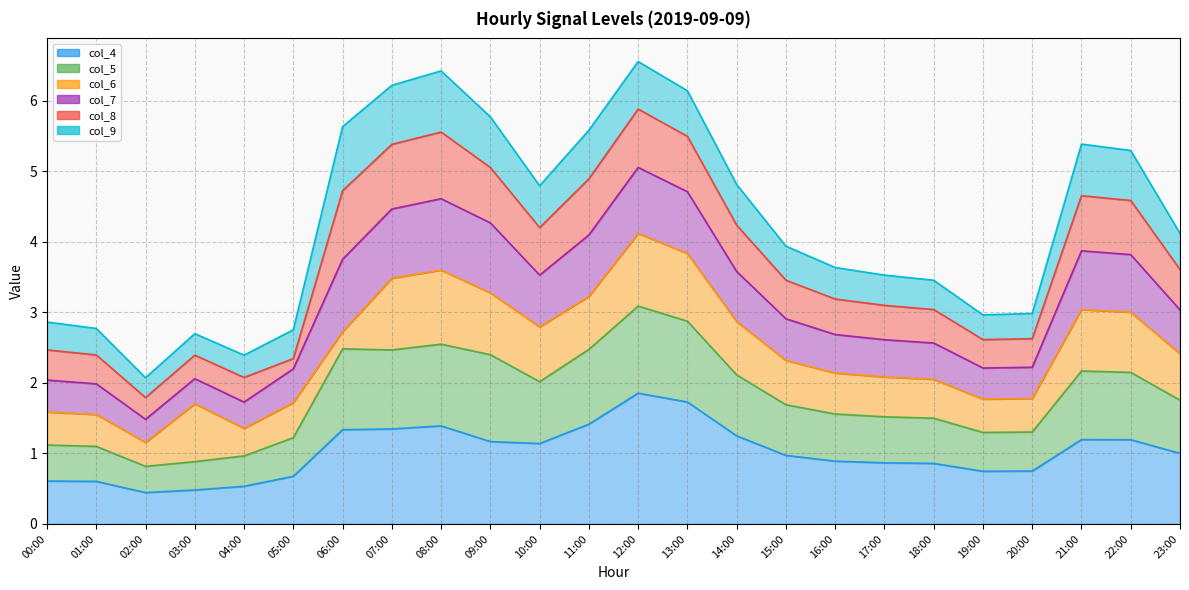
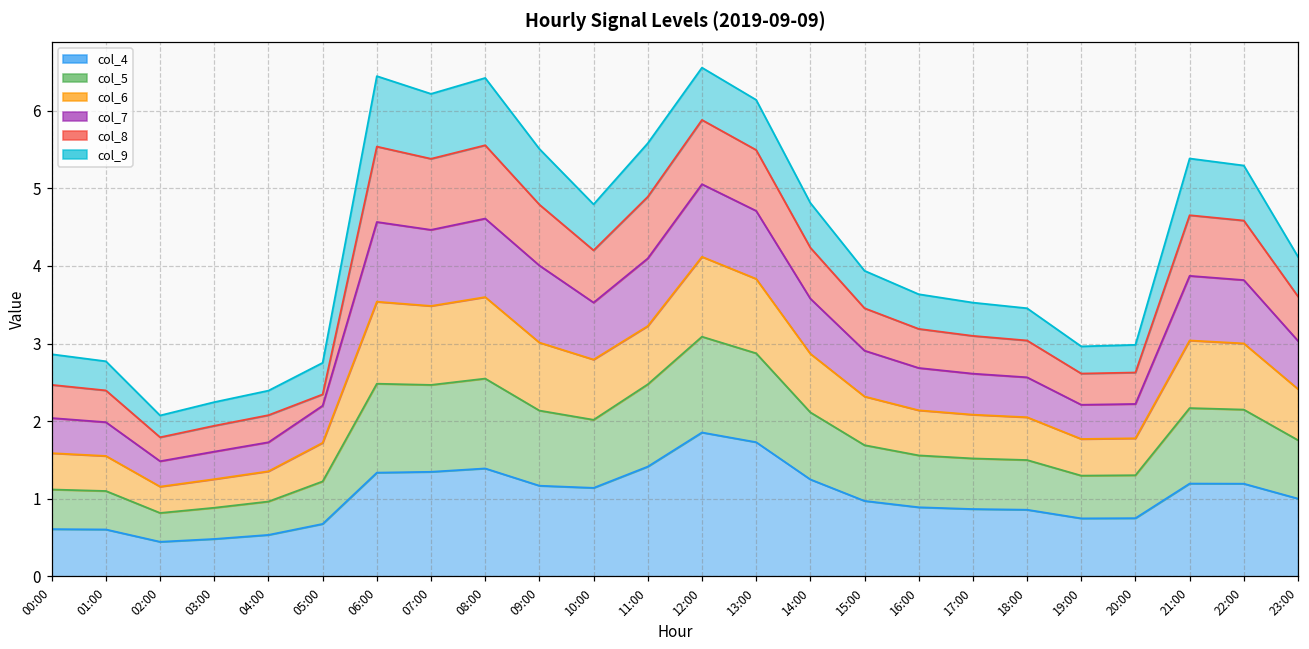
col_6, 03:00: 0.8 -> 0.4
col_6, 06:00: 0.2 -> 1.1
col_5, 09:00: 1.2 -> 1.0
